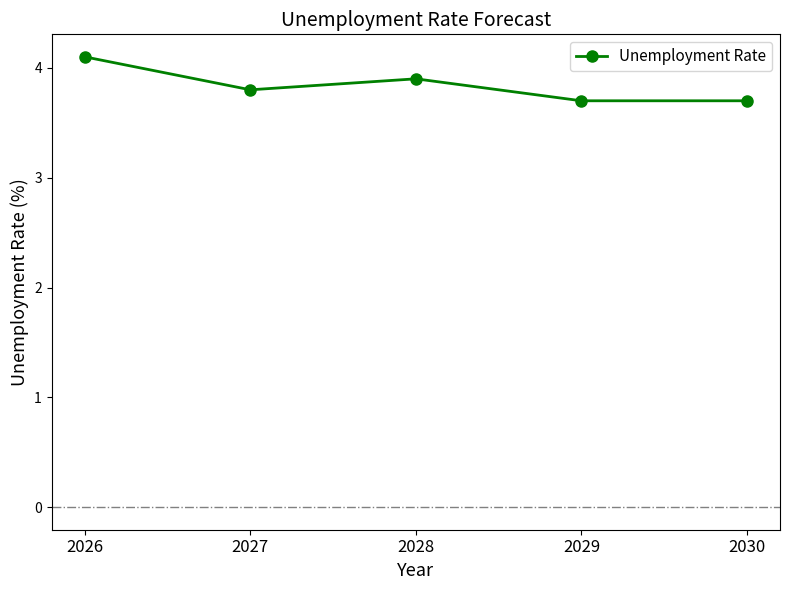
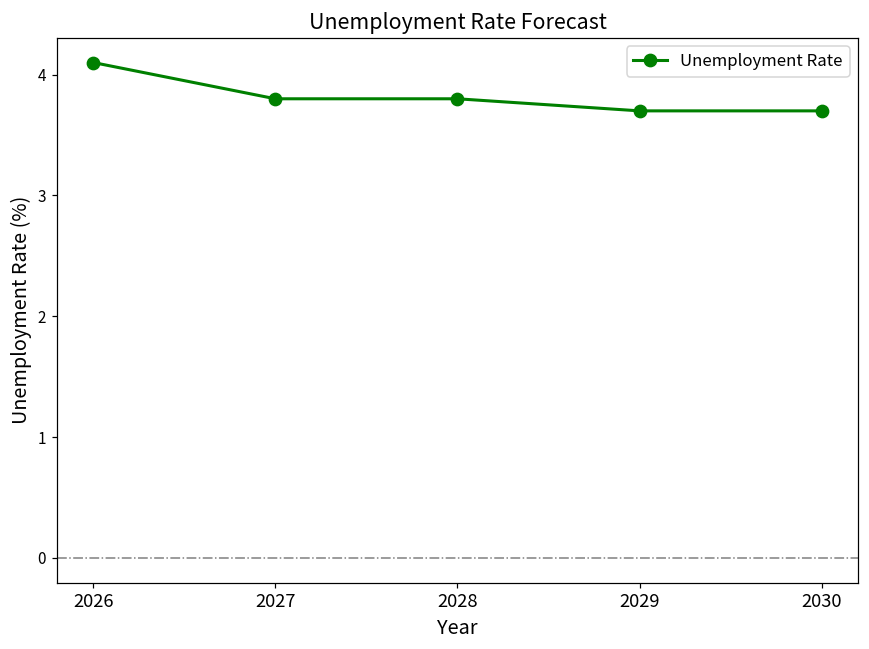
2028: 3.9 -> 3.8
